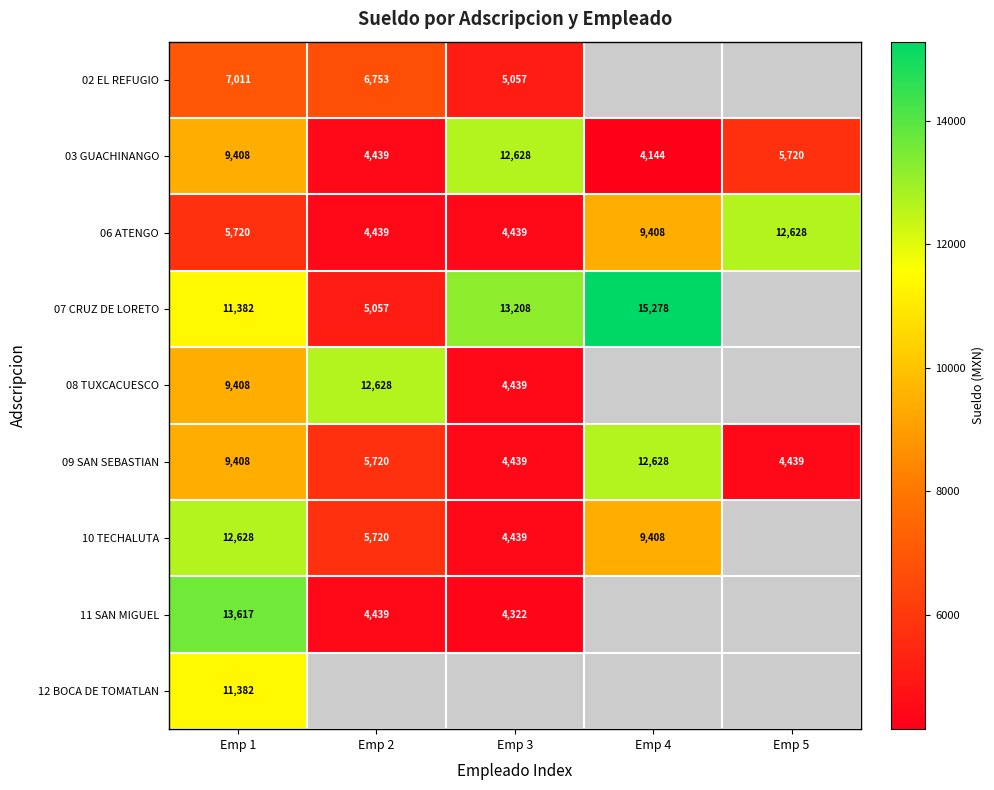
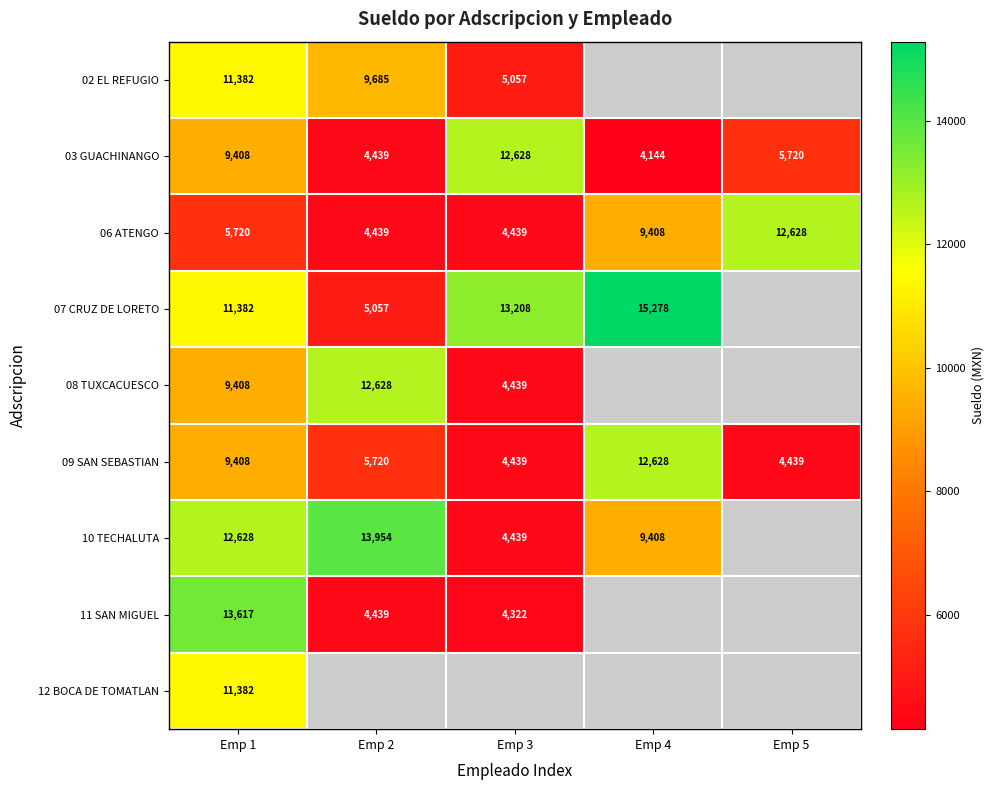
02 EL REFUGIO, Emp 1: 7,011 -> 11,382
02 EL REFUGIO, Emp 2: 6,753 -> 9,685
10 TECHALUTA, Emp 2: 5,720 -> 13,954
